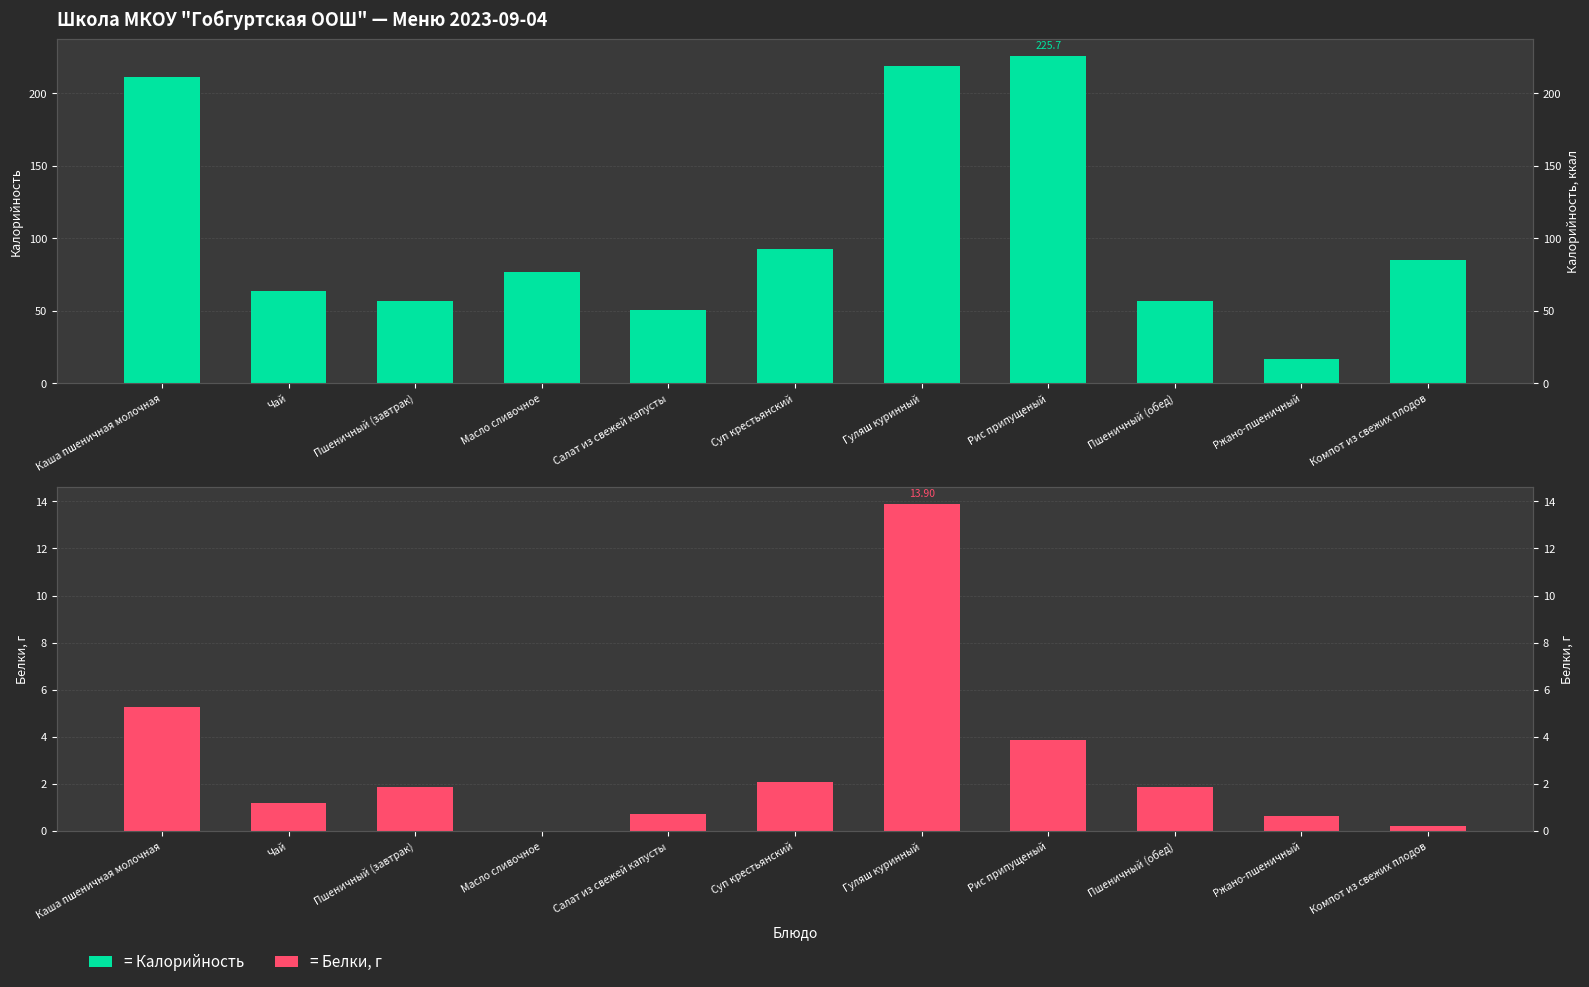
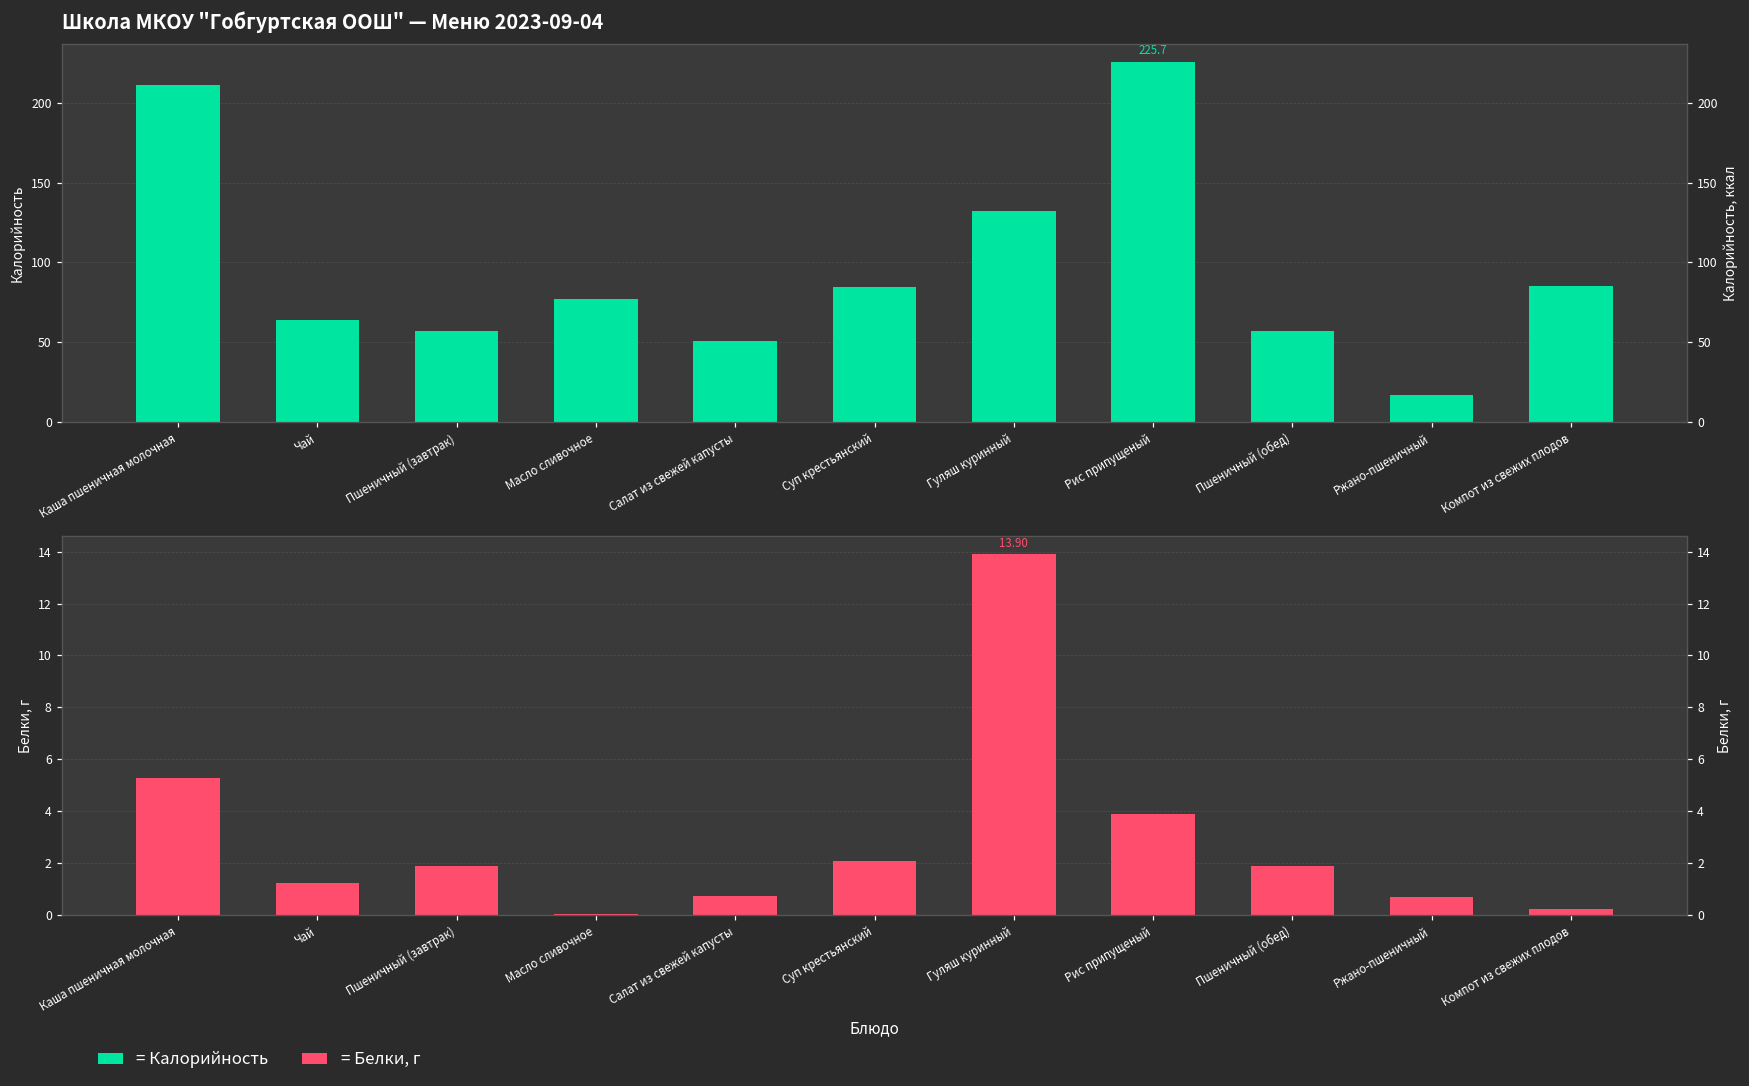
Школа МКОУ "Гобгуртская ООШ" — Меню 2023-09-04, Суп крестьянский: 93 -> 85
Школа МКОУ "Гобгуртская ООШ" — Меню 2023-09-04, Гуляш куринный: 219 -> 132
